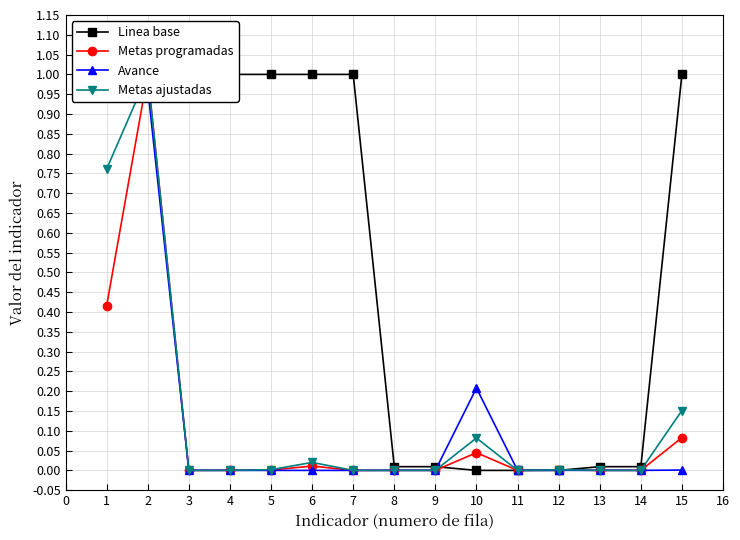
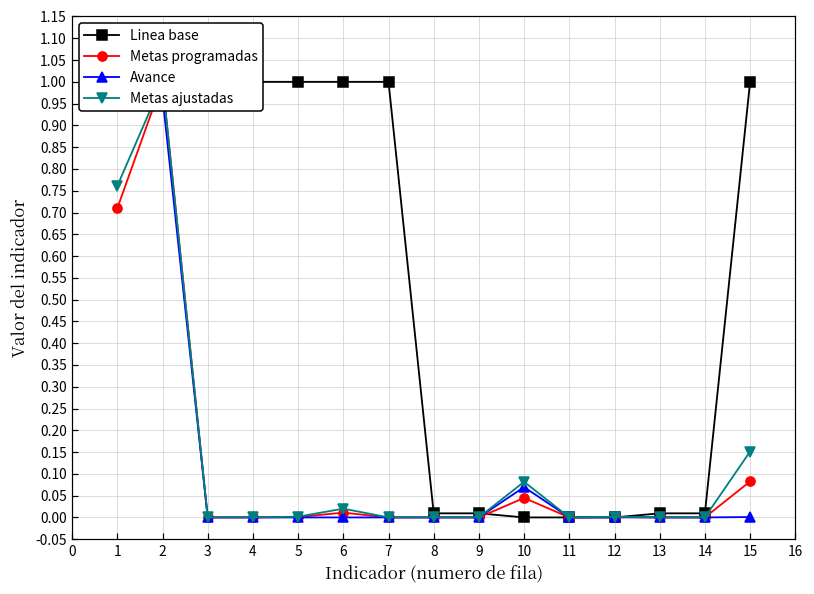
Metas programadas, 1: 0.42 -> 0.71
Avance, 10: 0.21 -> 0.07
